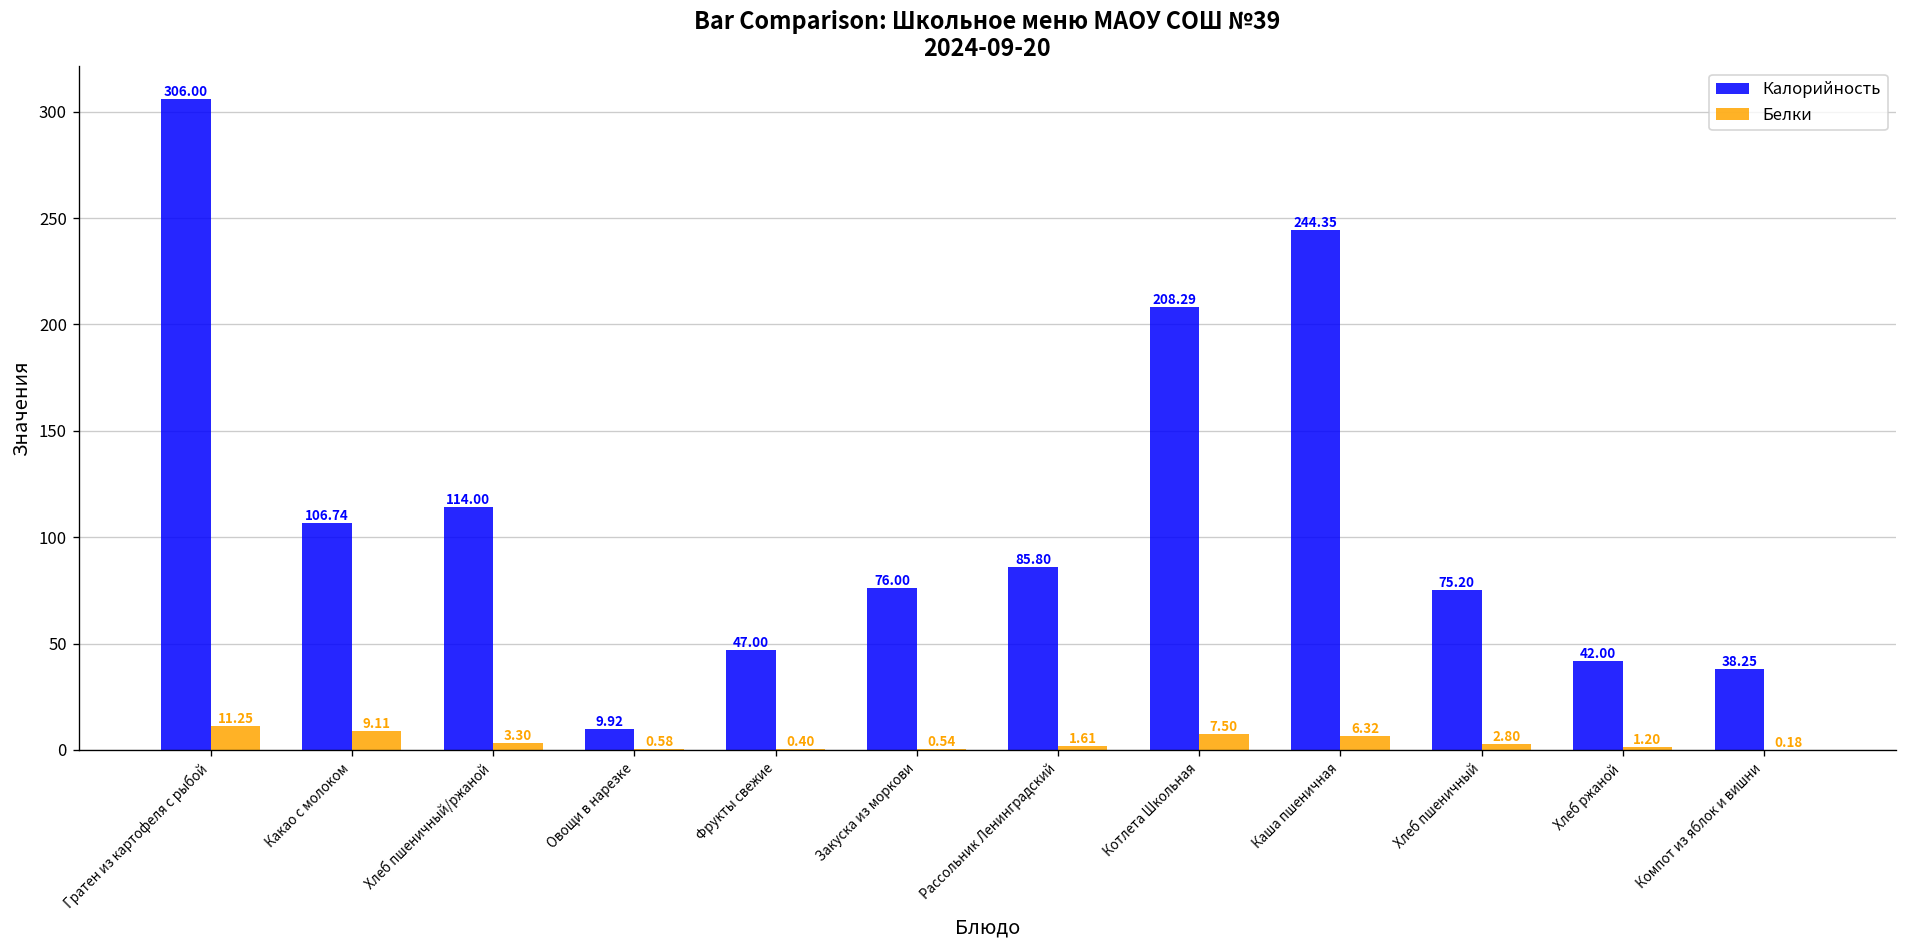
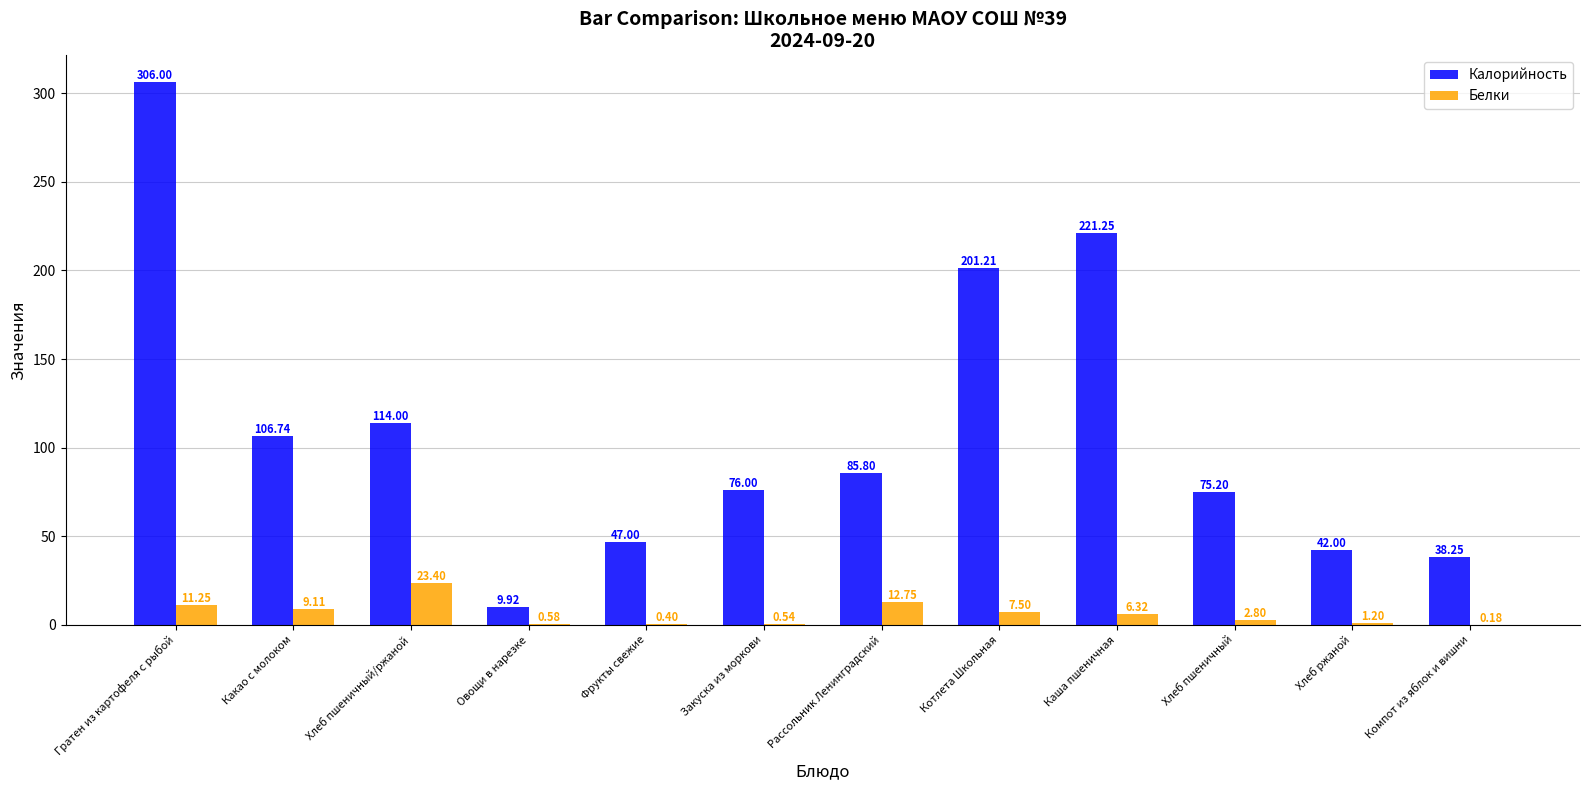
Белки, Хлеб пшеничный/ржаной: 3.30 -> 23.40
Белки, Рассольник Ленинградский: 1.61 -> 12.75
Калорийность, Котлета Школьная: 208.29 -> 201.21
Калорийность, Каша пшеничная: 244.35 -> 221.25
